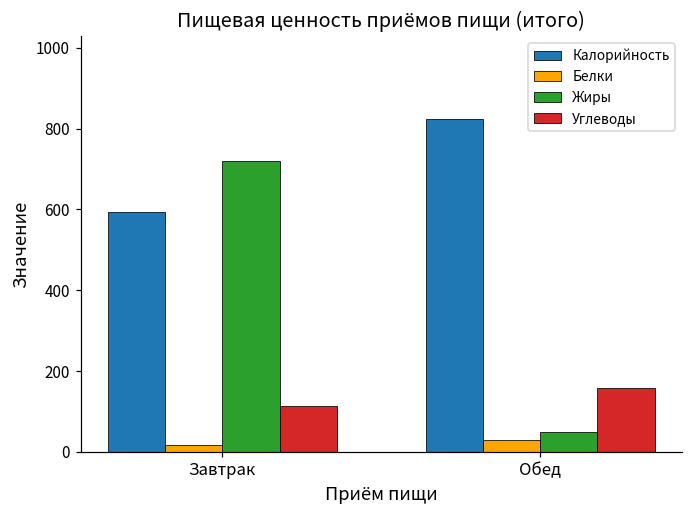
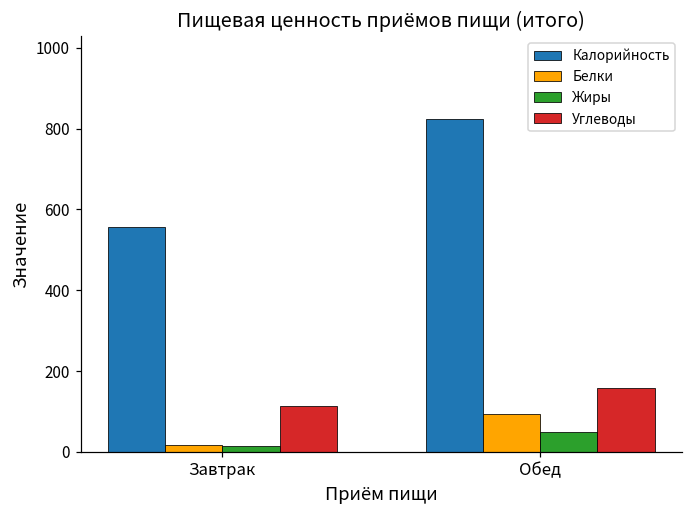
Калорийность, Завтрак: 590 -> 560
Жиры, Завтрак: 720 -> 20
Белки, Обед: 30 -> 90
